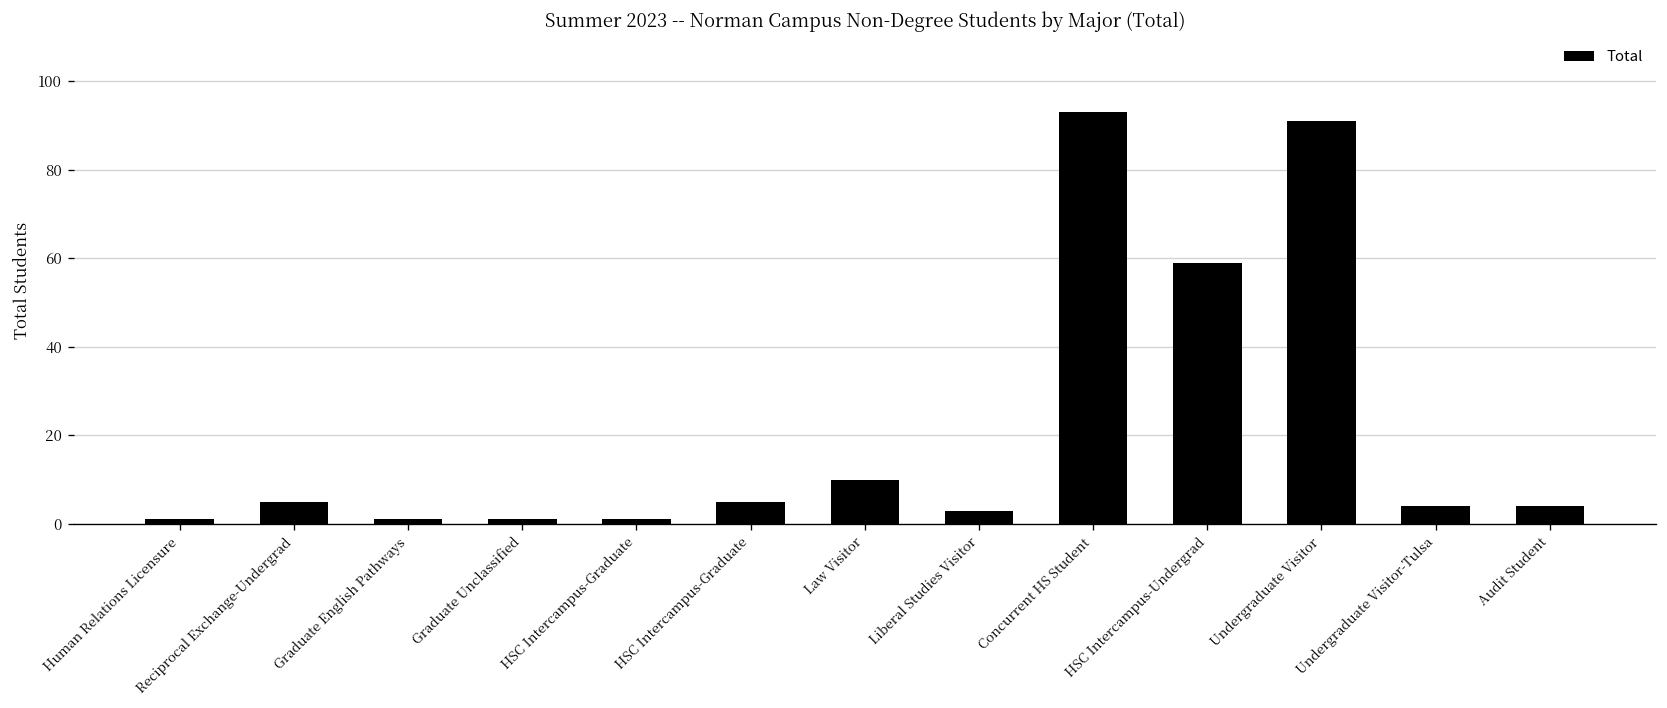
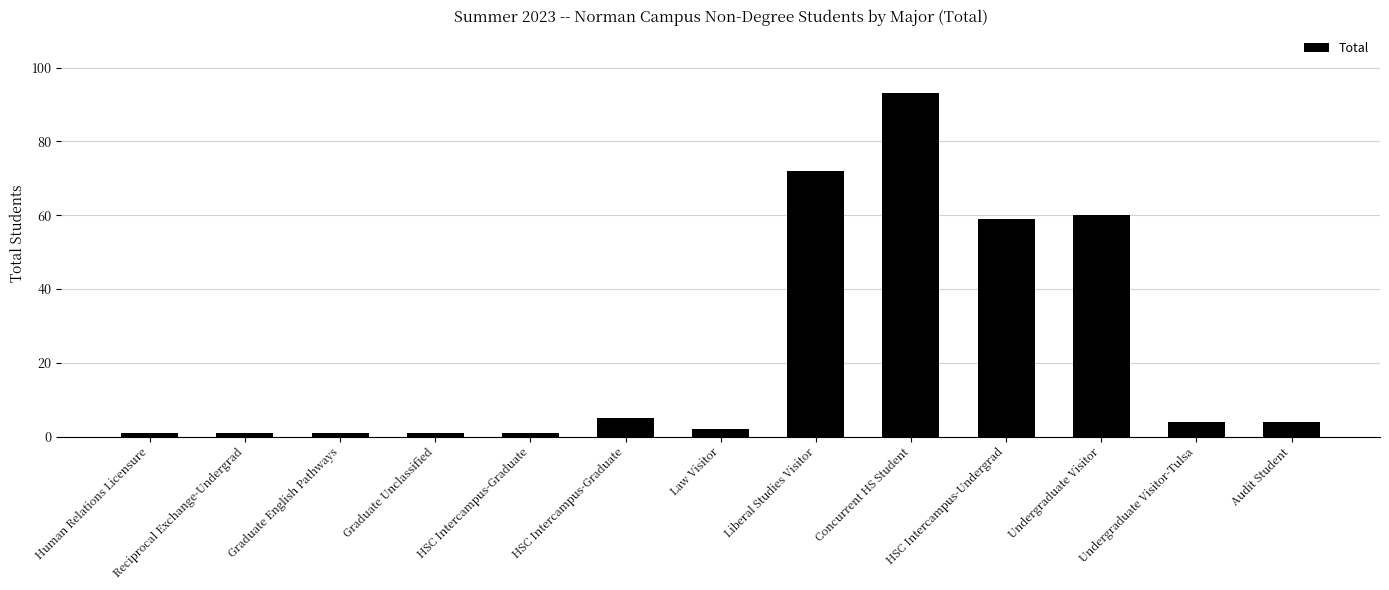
Reciprocal Exchange-Undergrad: 5 -> 1
Law Visitor: 10 -> 2
Liberal Studies Visitor: 3 -> 72
Undergraduate Visitor: 91 -> 60
